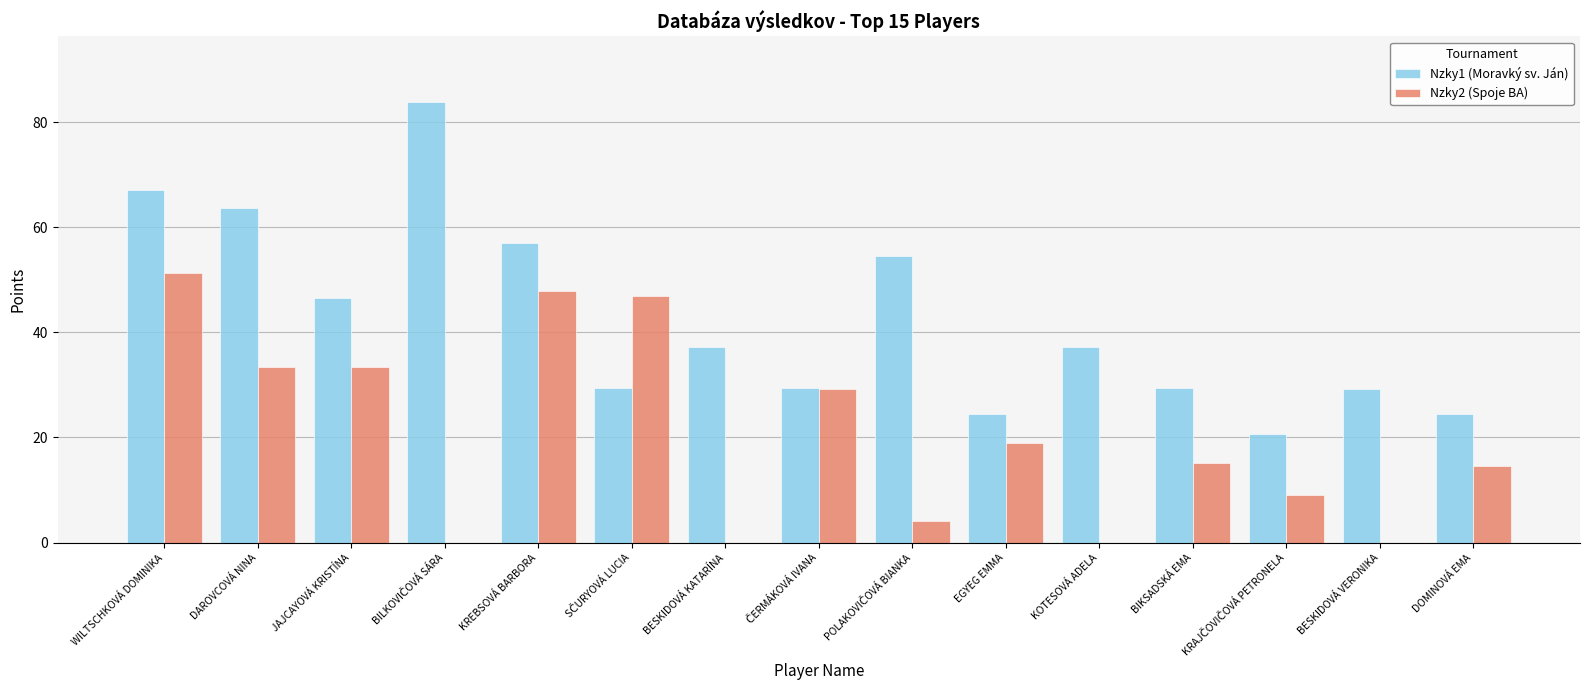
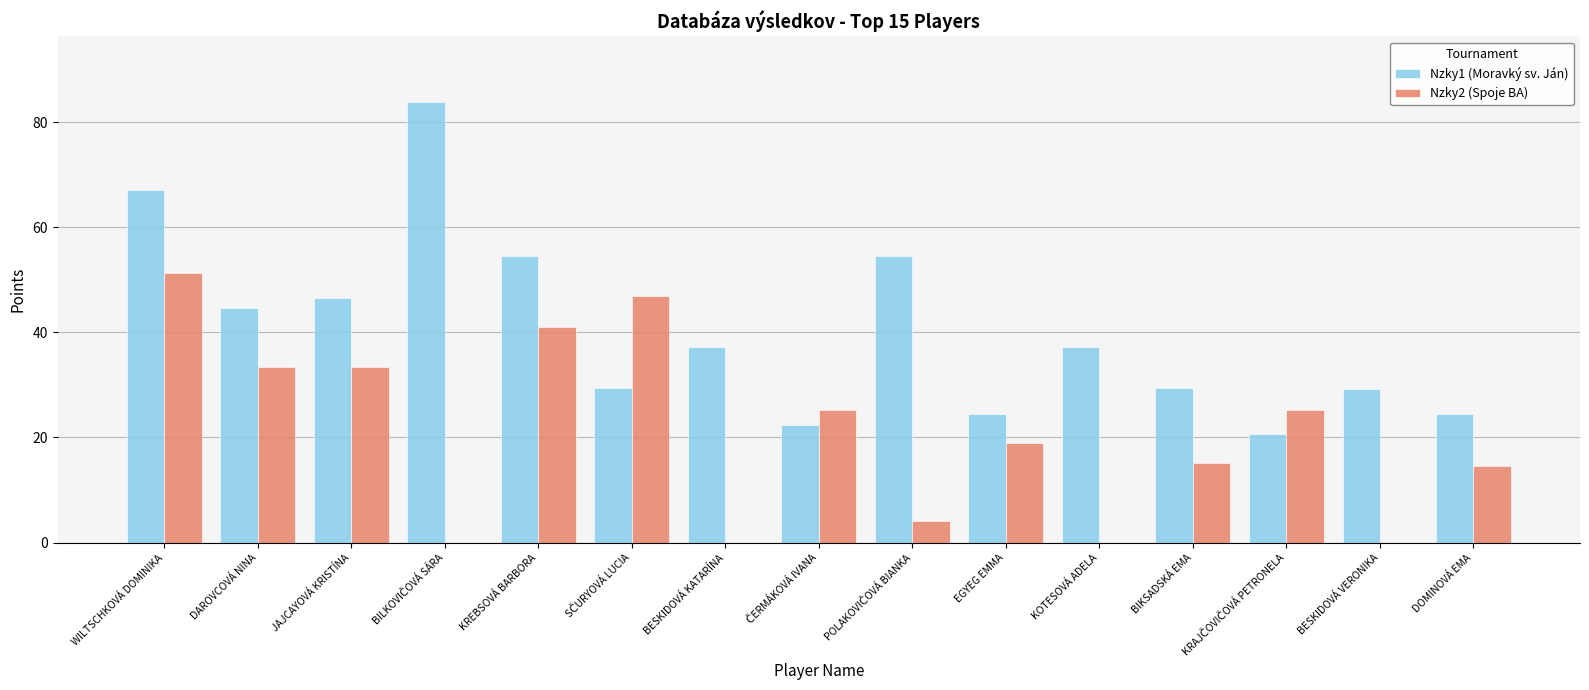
Nzky1 (Moravký sv. Ján), DAROVCOVÁ NINA: 64 -> 45
Nzky1 (Moravký sv. Ján), KREBSOVÁ BARBORA: 57 -> 54
Nzky2 (Spoje BA), KREBSOVÁ BARBORA: 48 -> 41
Nzky1 (Moravký sv. Ján), ČERMÁKOVÁ IVANA: 29 -> 22
Nzky2 (Spoje BA), ČERMÁKOVÁ IVANA: 29 -> 25
Nzky2 (Spoje BA), KRAJČOVIČOVÁ PETRONELA: 9 -> 25
